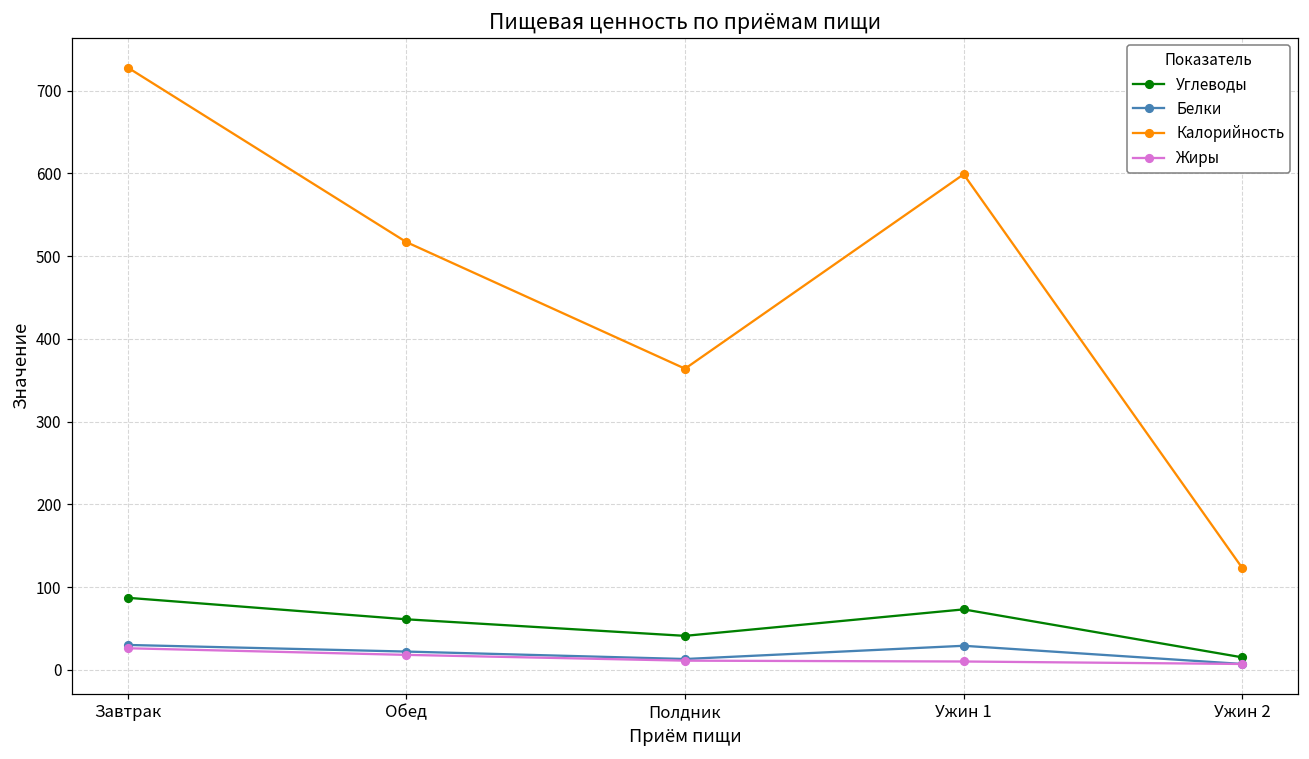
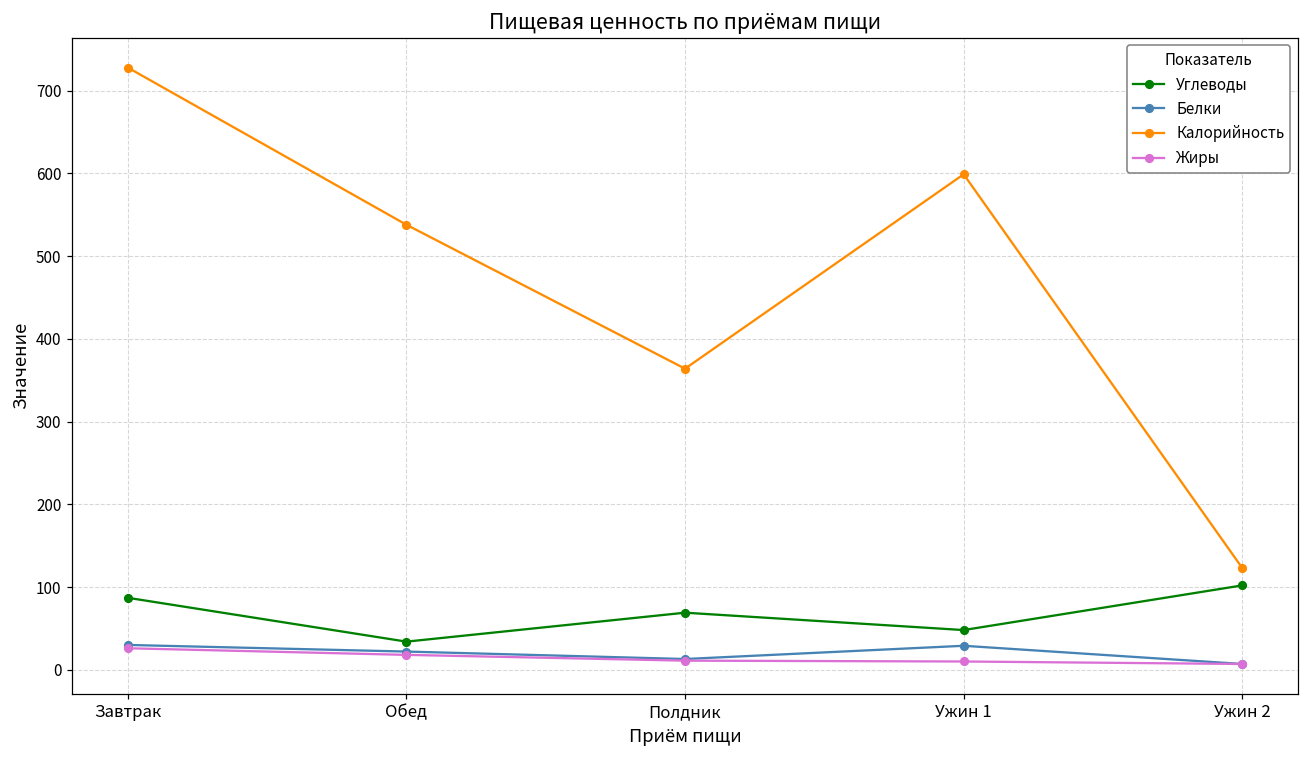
Углеводы, Обед: 60 -> 30
Калорийность, Обед: 520 -> 540
Углеводы, Полдник: 40 -> 70
Углеводы, Ужин 1: 70 -> 50
Углеводы, Ужин 2: 20 -> 100
